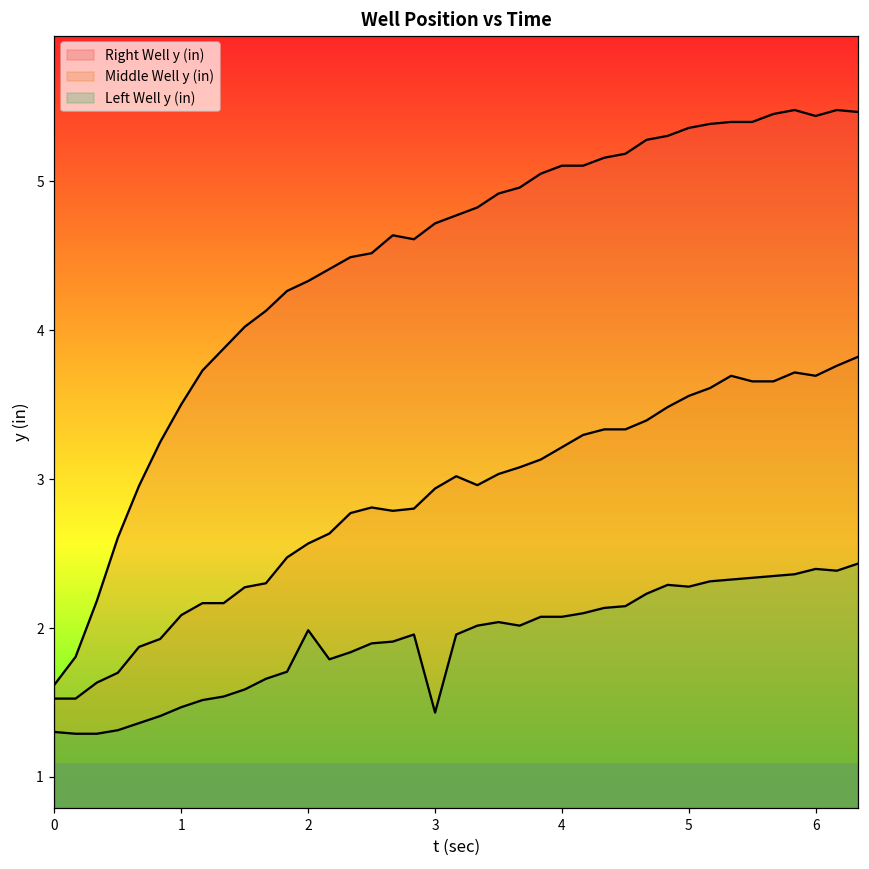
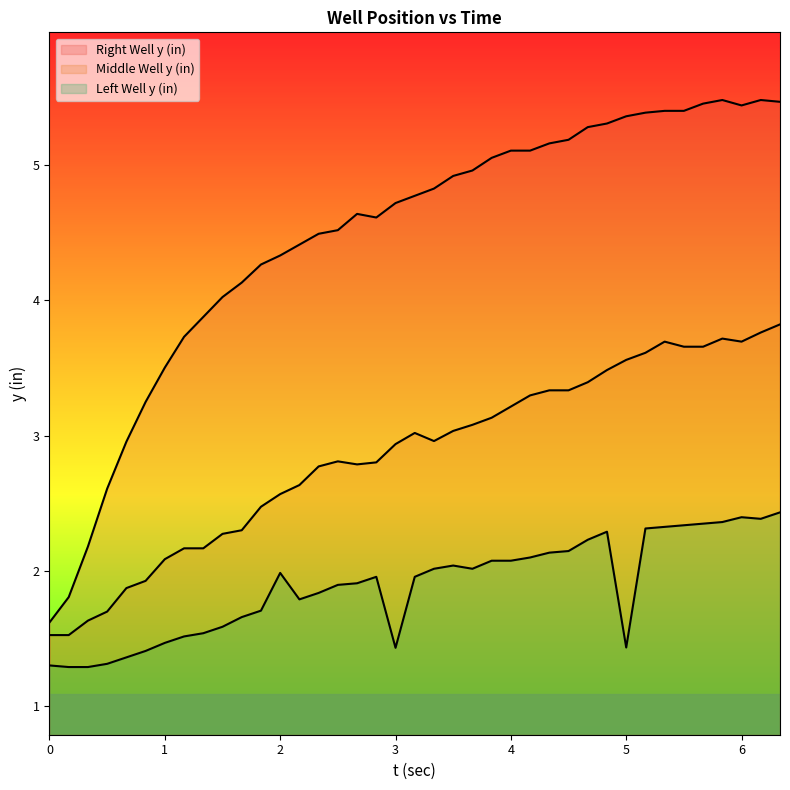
Left Well y (in), 5: 2.28 -> 1.43
